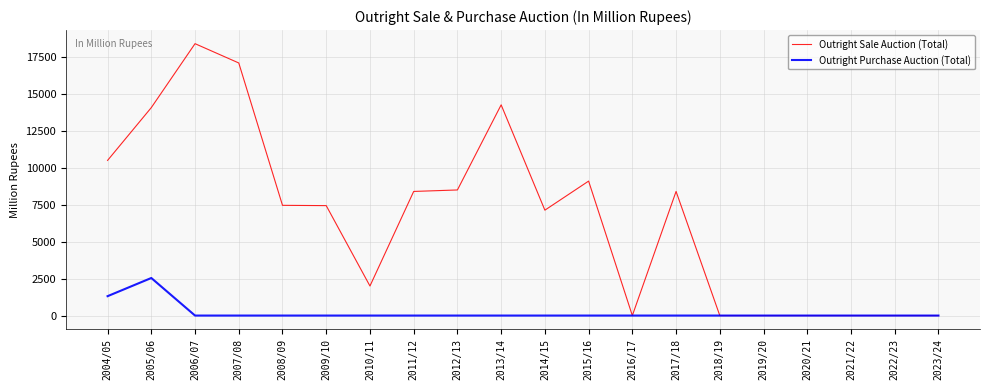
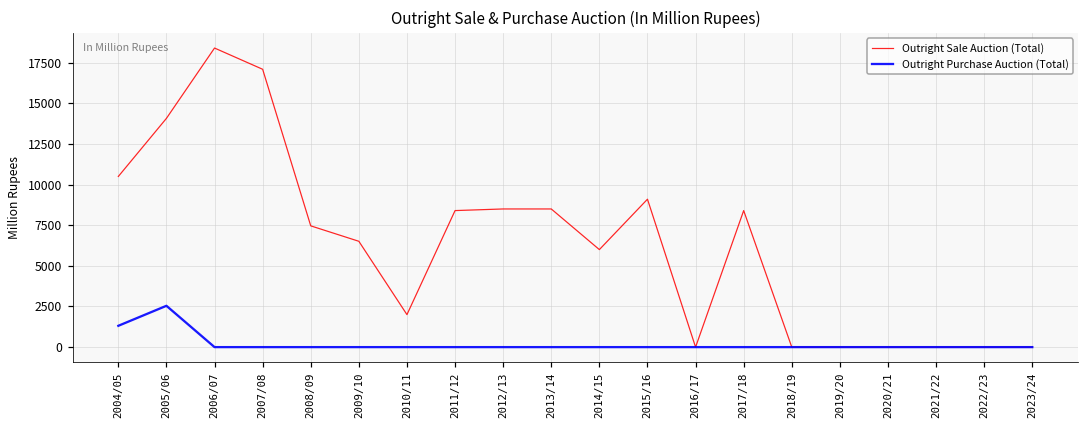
Outright Sale Auction (Total), 2009/10: 7400 -> 6500
Outright Sale Auction (Total), 2013/14: 14300 -> 8500
Outright Sale Auction (Total), 2014/15: 7100 -> 6000
